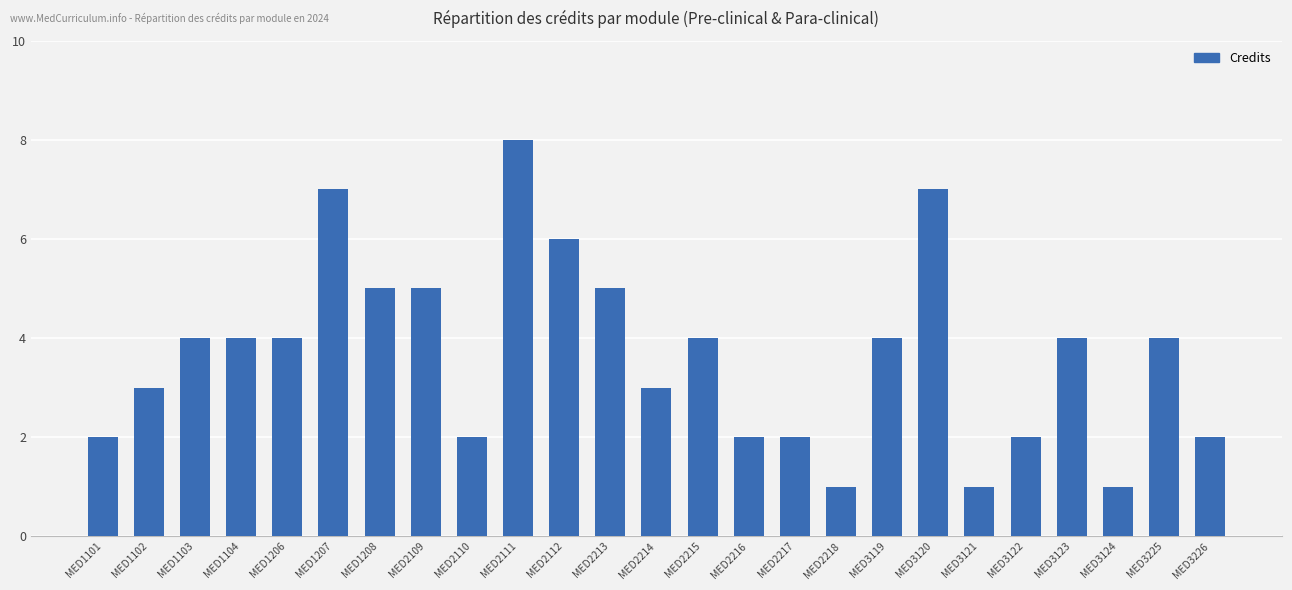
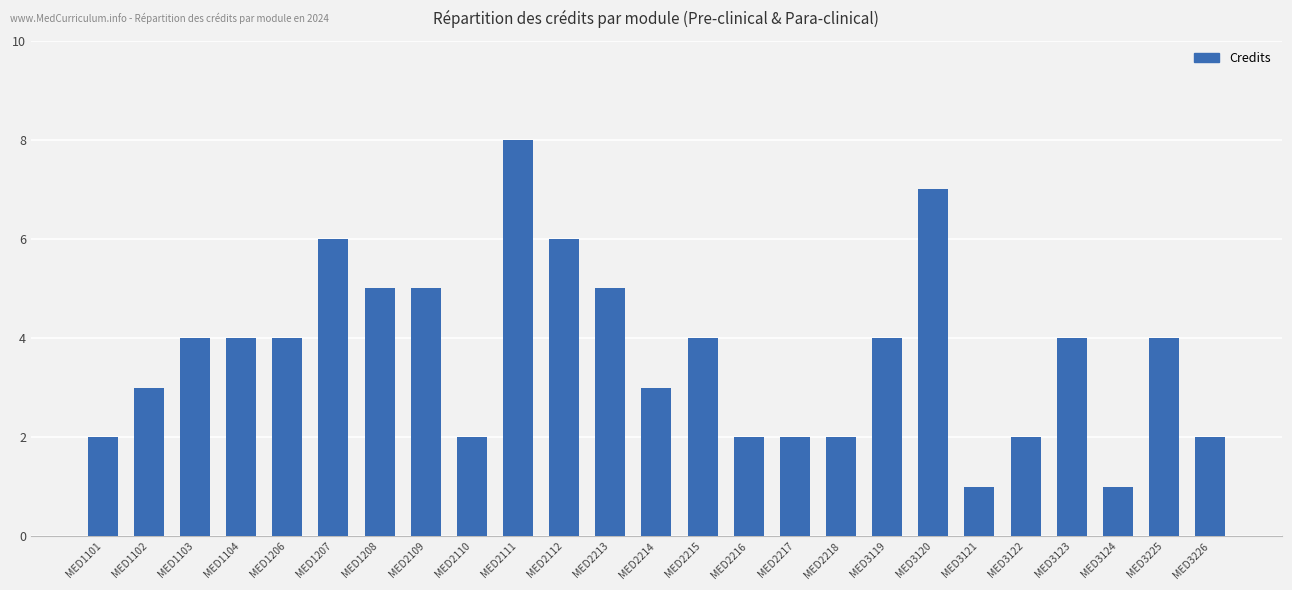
MED1207: 7 -> 6
MED2218: 1 -> 2
